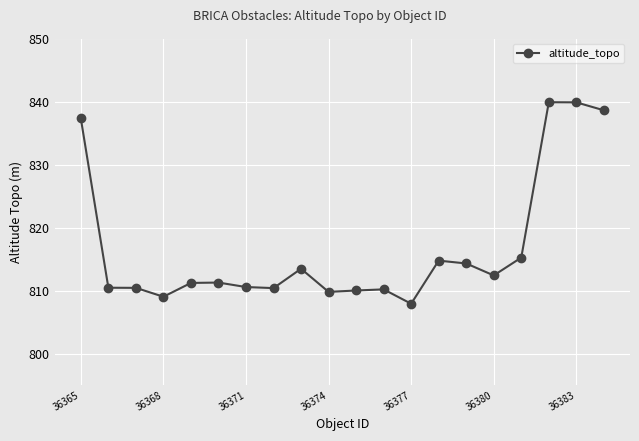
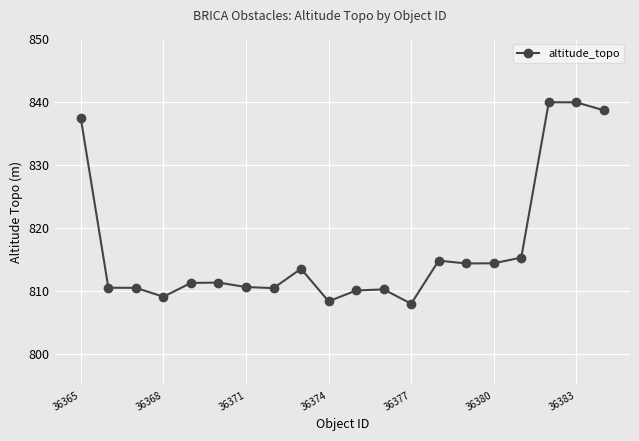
36374: 810 -> 808
36380: 812 -> 814
